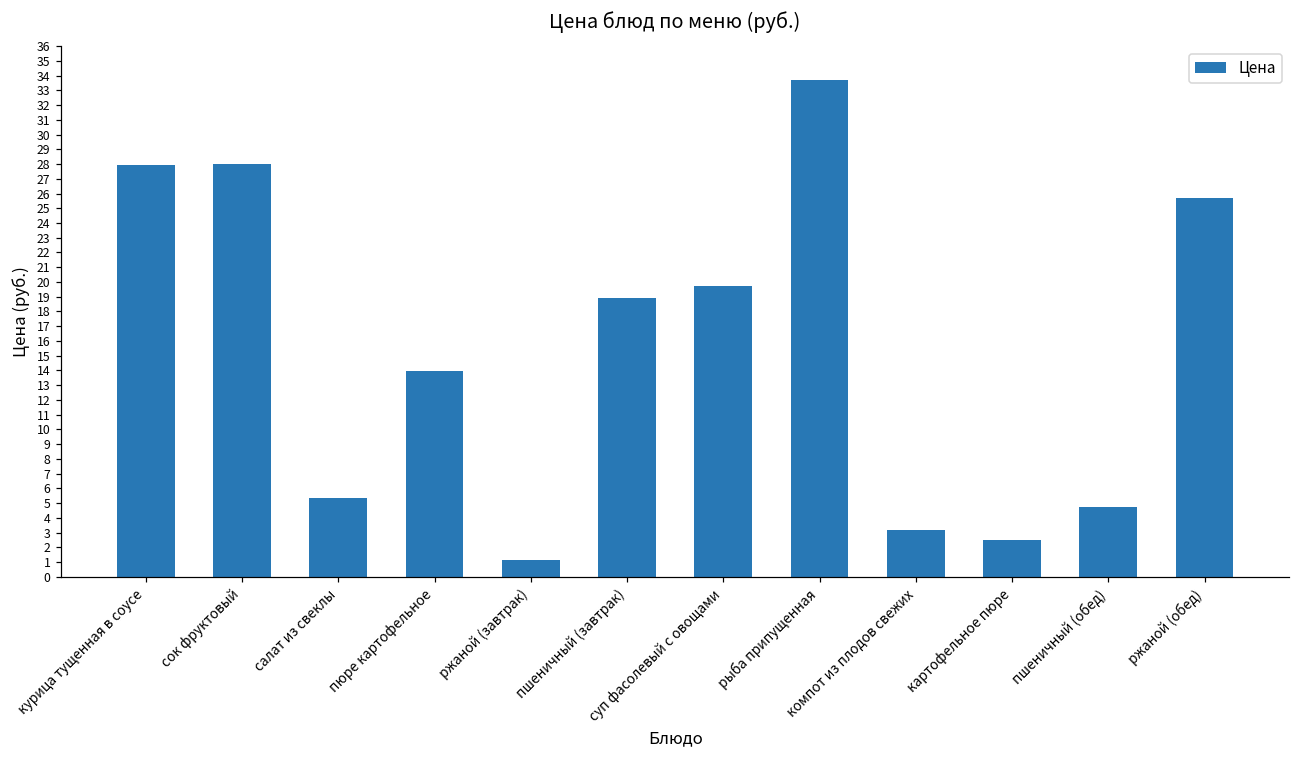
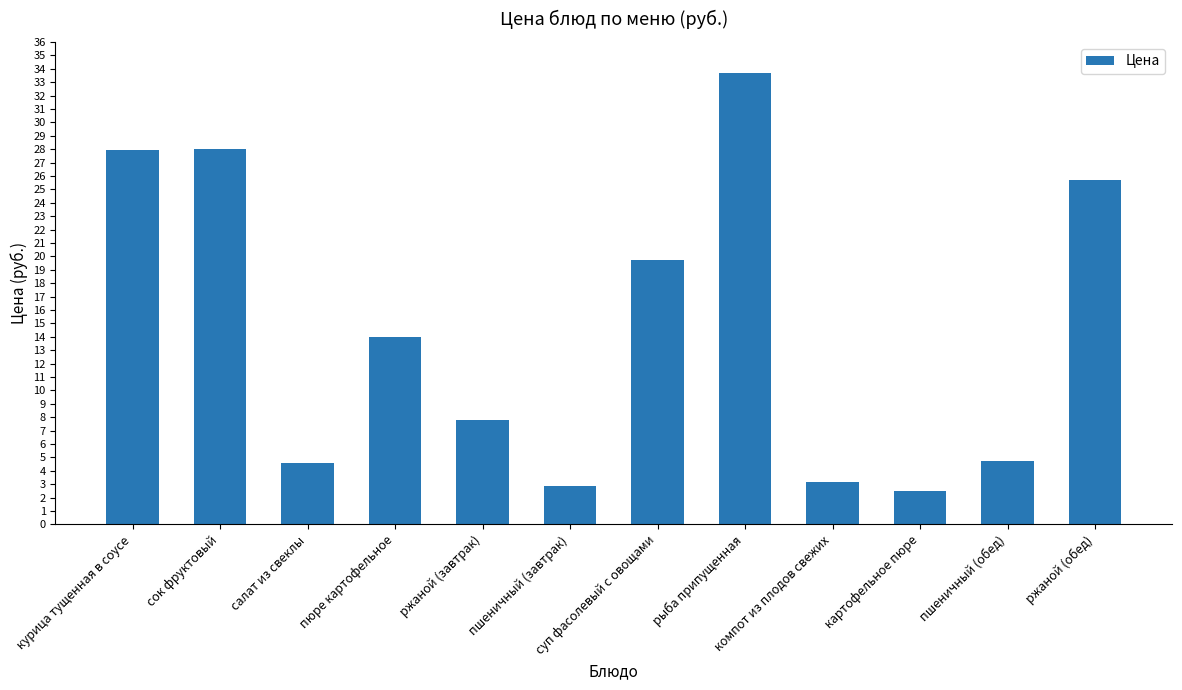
салат из свеклы: 5.3 -> 4.6
ржаной (завтрак): 1.1 -> 7.8
пшеничный (завтрак): 18.9 -> 2.9
